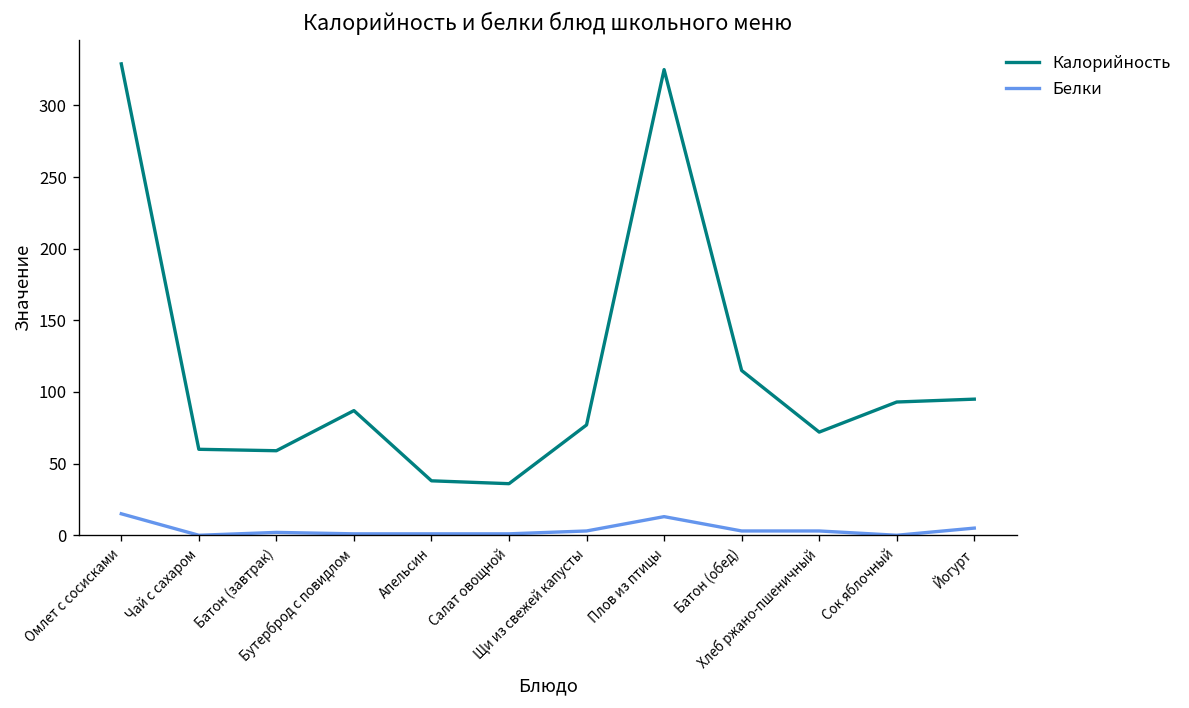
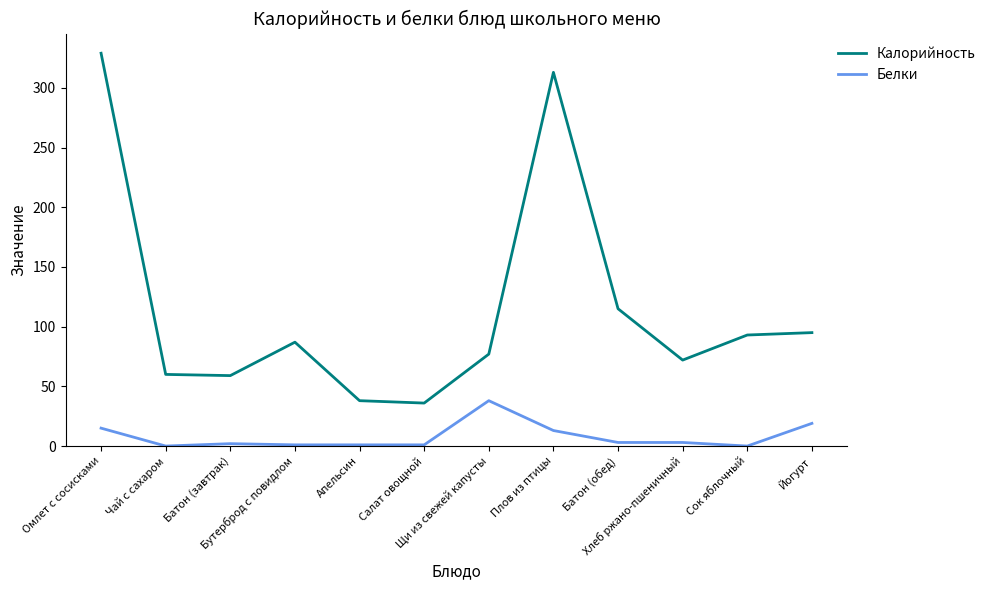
Белки, Щи из свежей капусты: 3 -> 38
Калорийность, Плов из птицы: 325 -> 313
Белки, Йогурт: 5 -> 19
